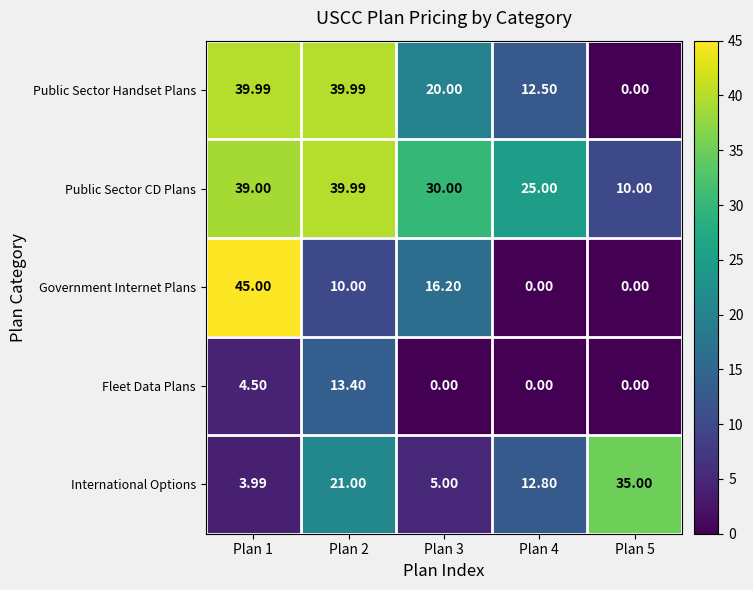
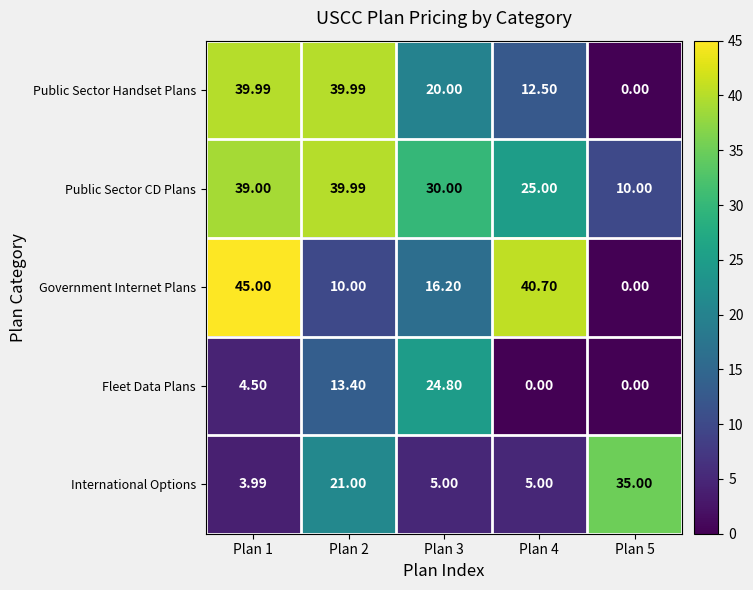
Government Internet Plans, Plan 4: 0.00 -> 40.70
Fleet Data Plans, Plan 3: 0.00 -> 24.80
International Options, Plan 4: 12.80 -> 5.00
